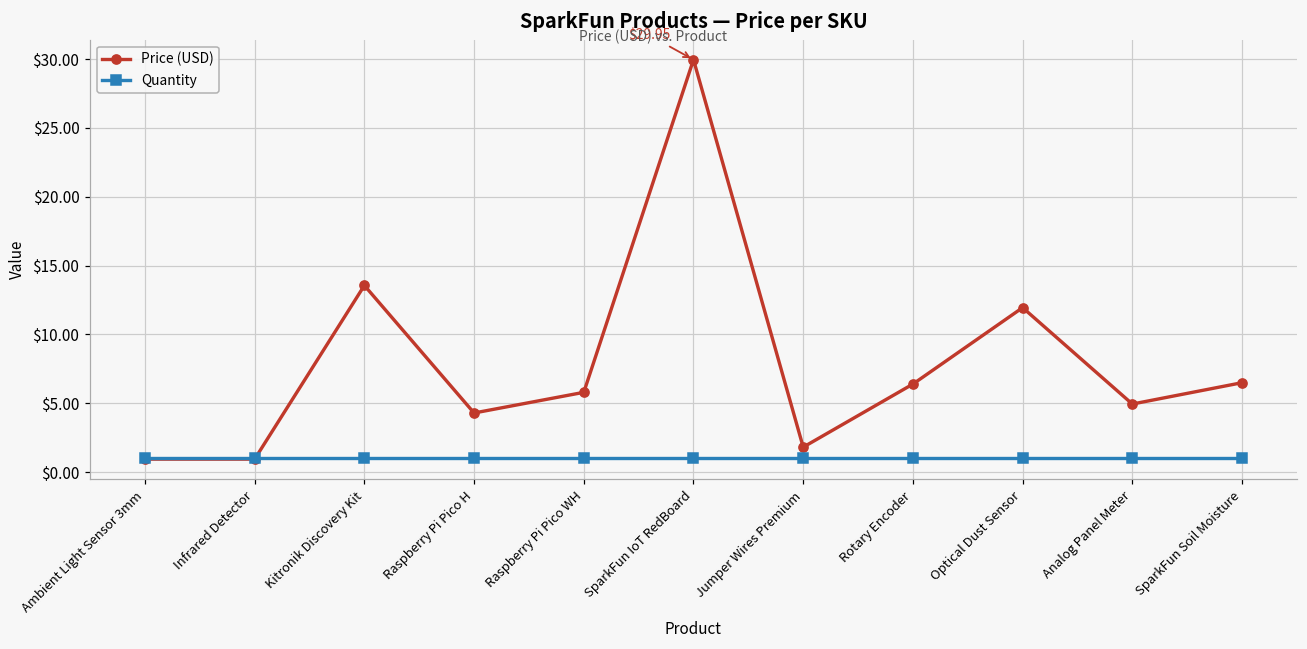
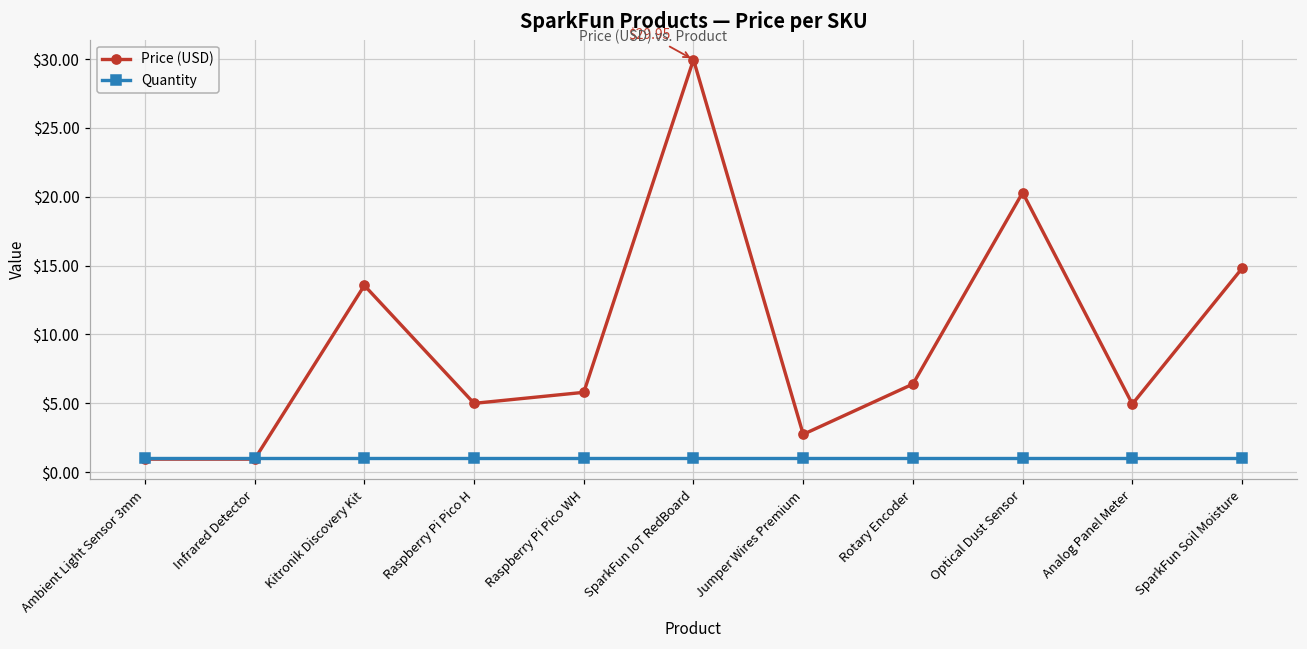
Price (USD), Raspberry Pi Pico H: $4.3 -> $5.0
Price (USD), Jumper Wires Premium: $1.8 -> $2.8
Price (USD), Optical Dust Sensor: $12.0 -> $20.3
Price (USD), SparkFun Soil Moisture: $6.5 -> $14.8
